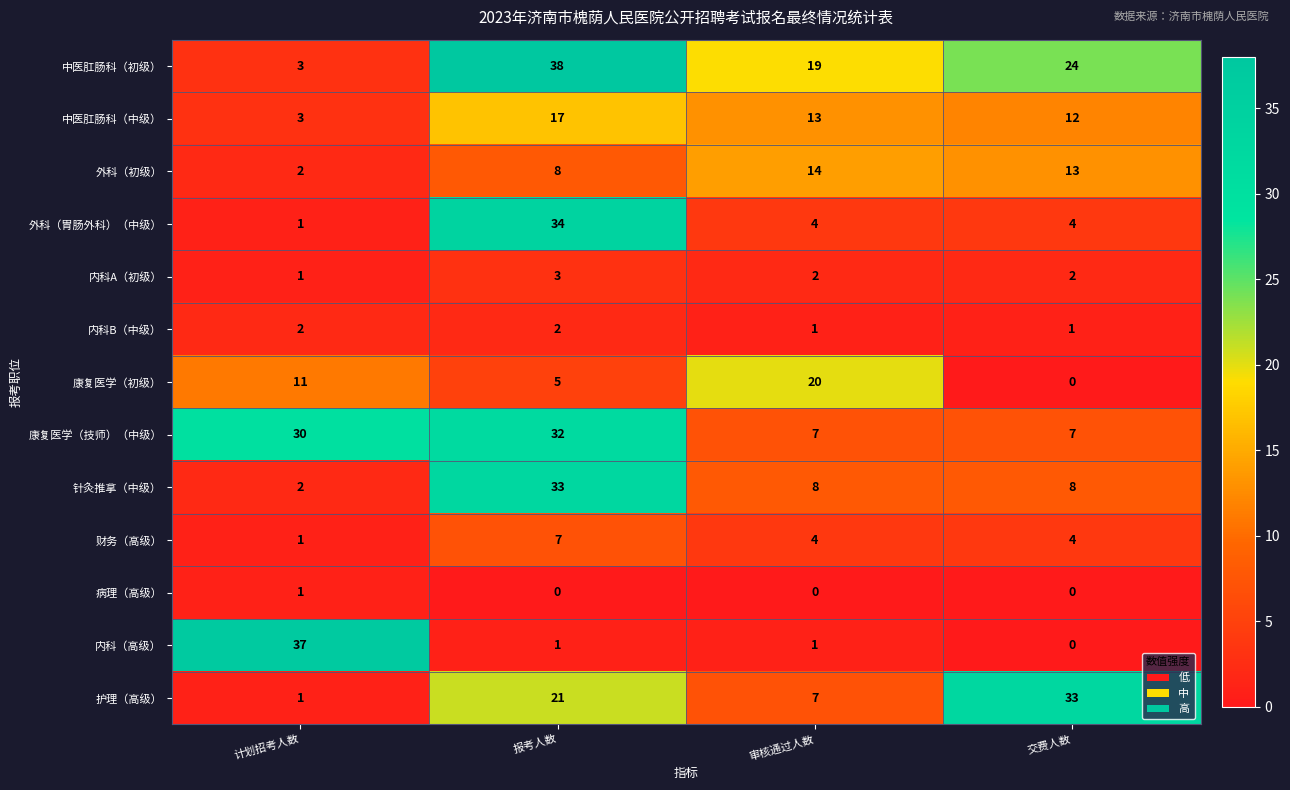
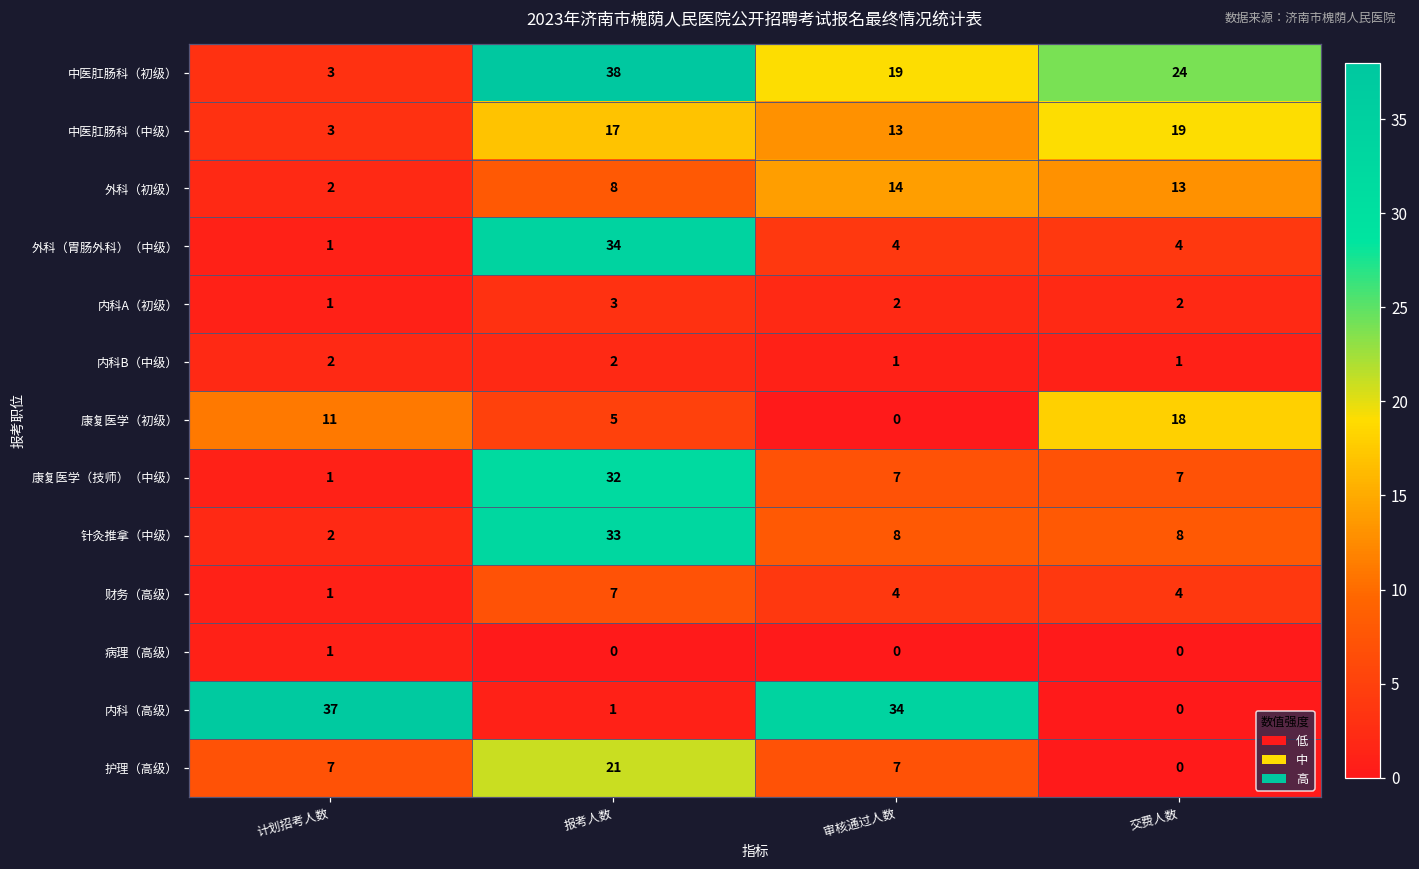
中医肛肠科（中级）, 交费人数: 12 -> 19
康复医学（初级）, 审核通过人数: 20 -> 0
康复医学（初级）, 交费人数: 0 -> 18
康复医学（技师）（中级）, 计划招考人数: 30 -> 1
内科（高级）, 审核通过人数: 1 -> 34
护理（高级）, 计划招考人数: 1 -> 7
护理（高级）, 交费人数: 33 -> 0
